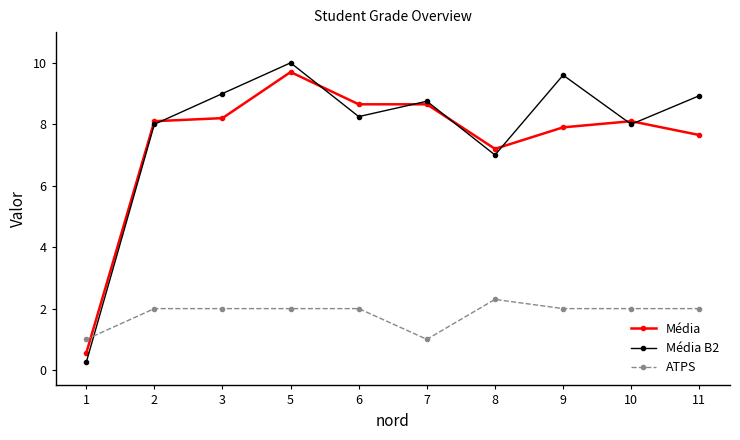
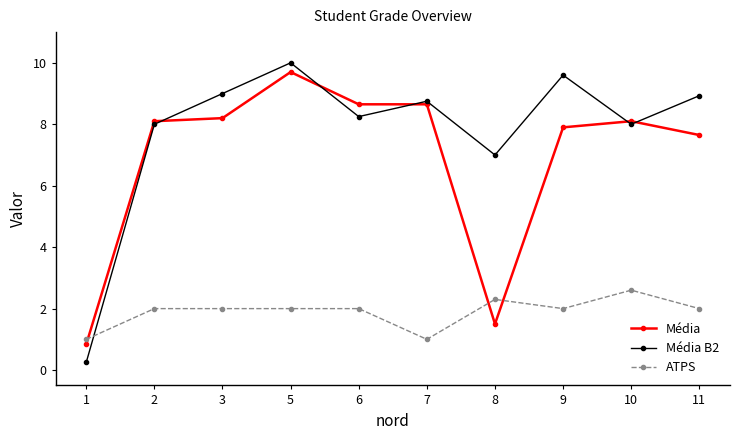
Média, 1: 0.6 -> 0.8
Média, 8: 7.2 -> 1.5
ATPS, 10: 2.0 -> 2.6
